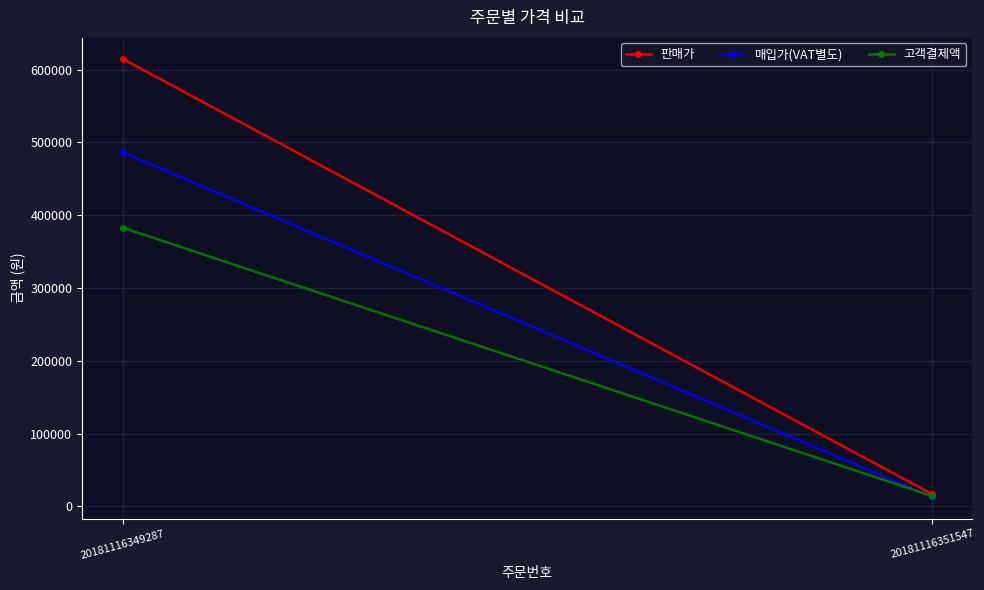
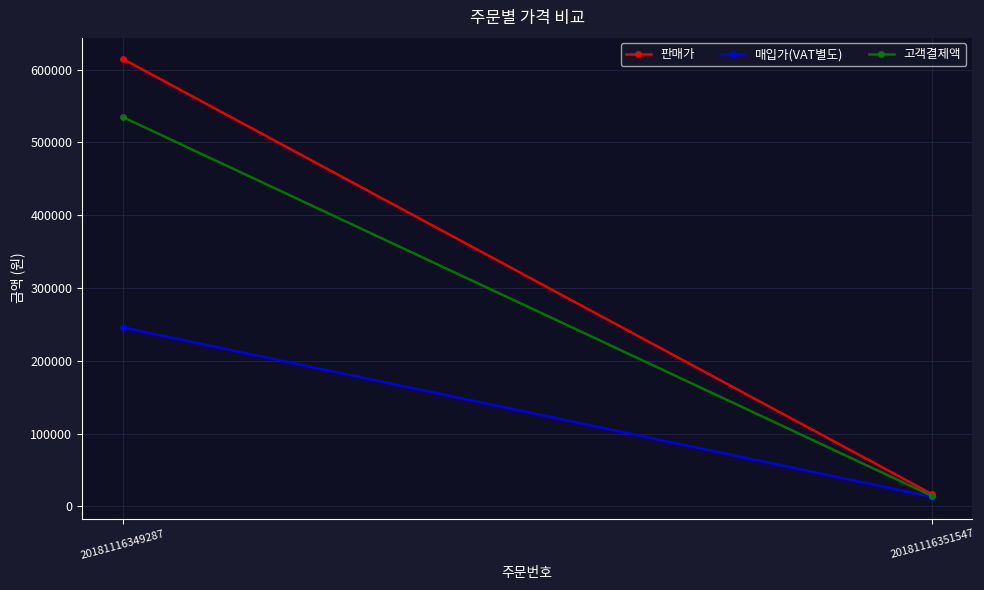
매입가(VAT별도), 20181116349287: 490000 -> 250000
고객결제액, 20181116349287: 380000 -> 540000
